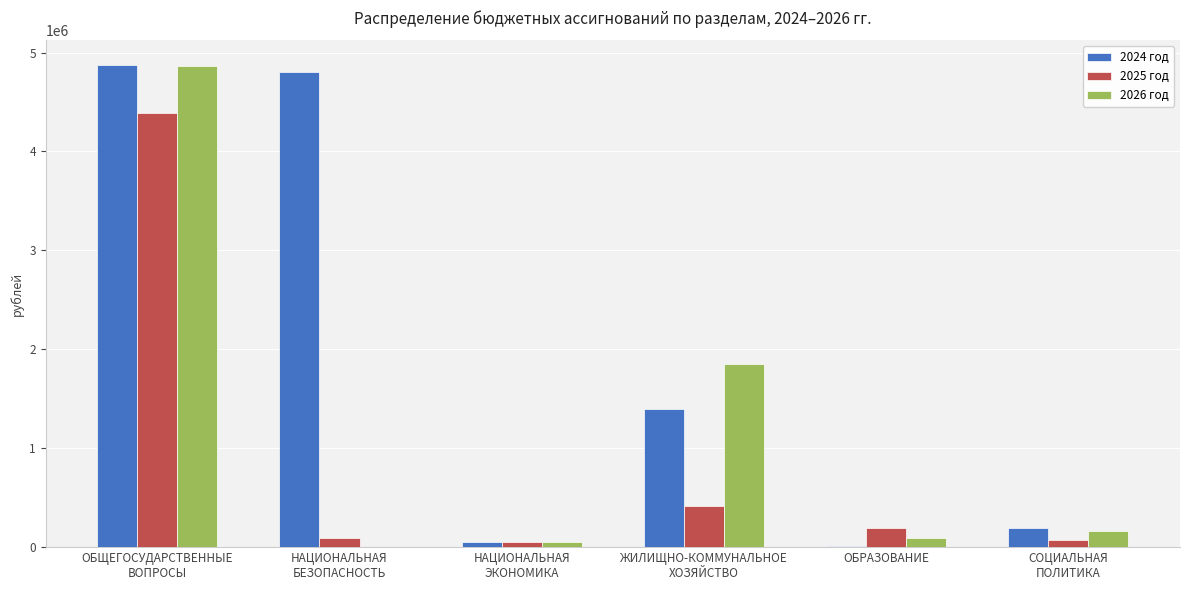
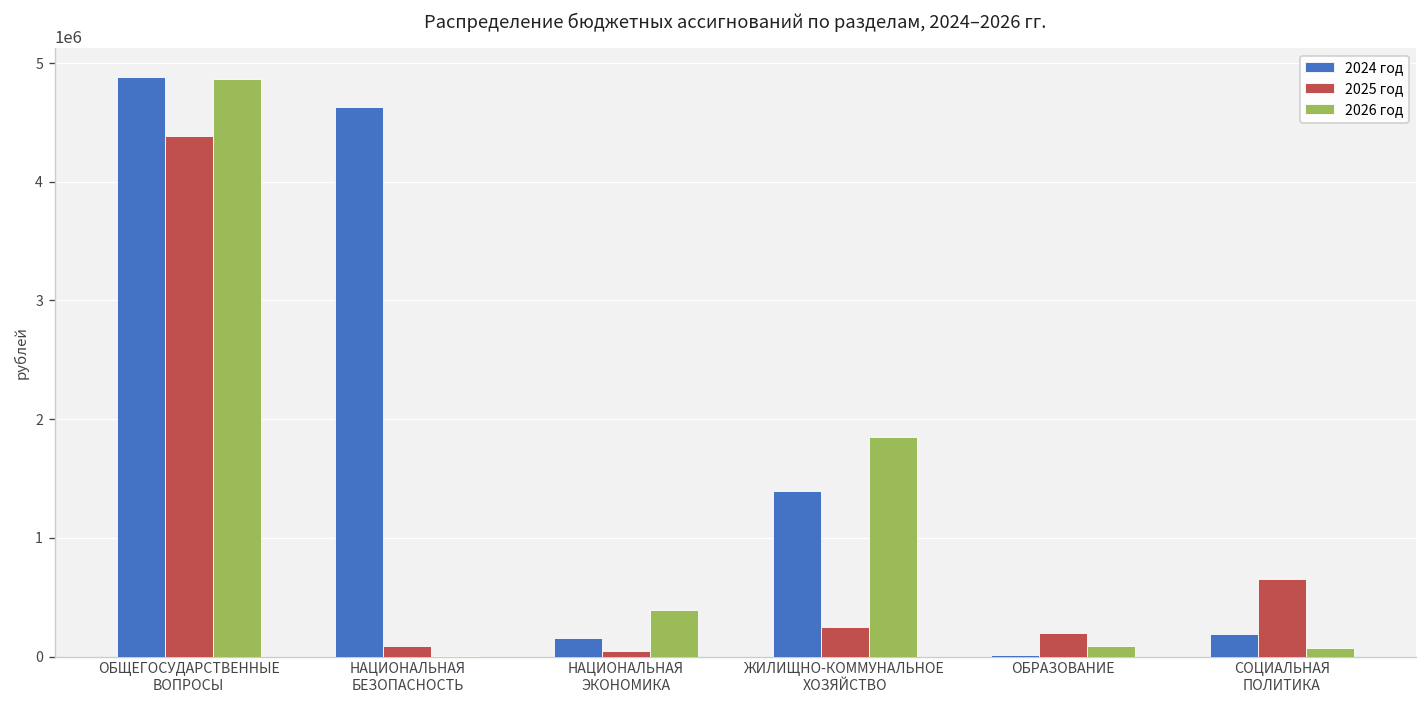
2024 год, НАЦИОНАЛЬНАЯ БЕЗОПАСНОСТЬ: 4800000 -> 4600000
2024 год, НАЦИОНАЛЬНАЯ ЭКОНОМИКА: 0 -> 200000
2026 год, НАЦИОНАЛЬНАЯ ЭКОНОМИКА: 0 -> 400000
2025 год, ЖИЛИЩНО-КОММУНАЛЬНОЕ ХОЗЯЙСТВО: 400000 -> 200000
2025 год, СОЦИАЛЬНАЯ ПОЛИТИКА: 100000 -> 600000
2026 год, СОЦИАЛЬНАЯ ПОЛИТИКА: 200000 -> 100000
